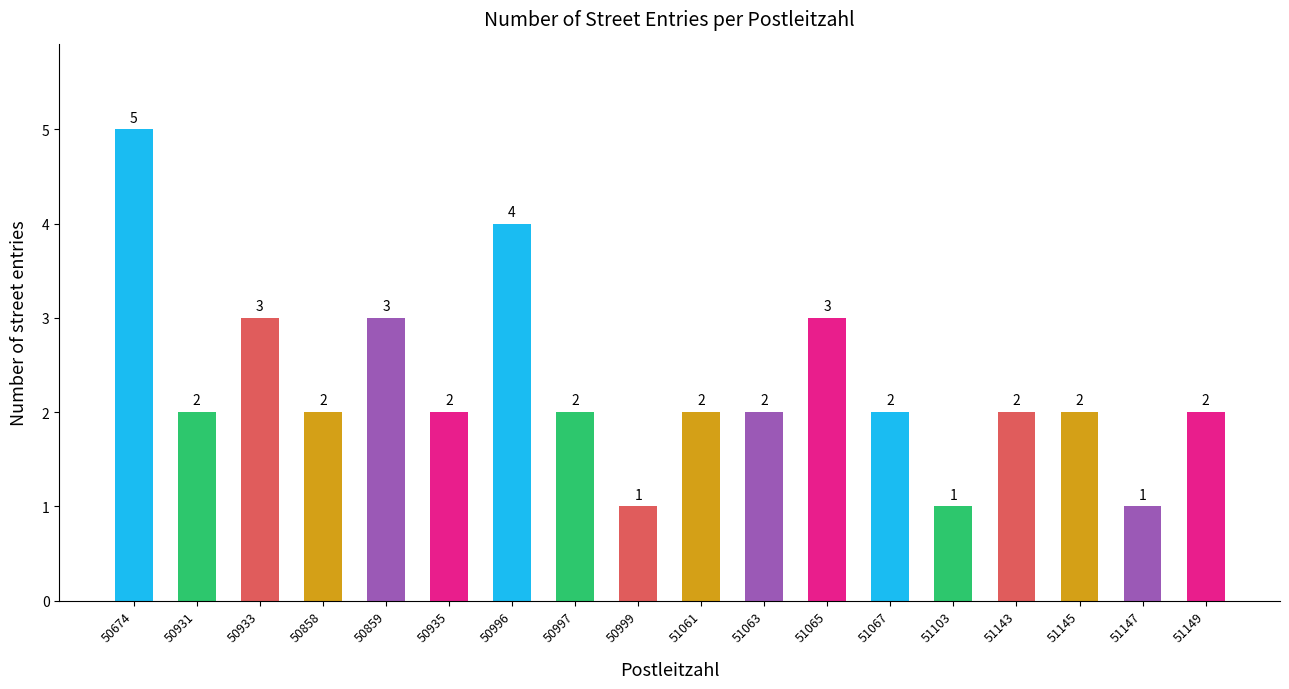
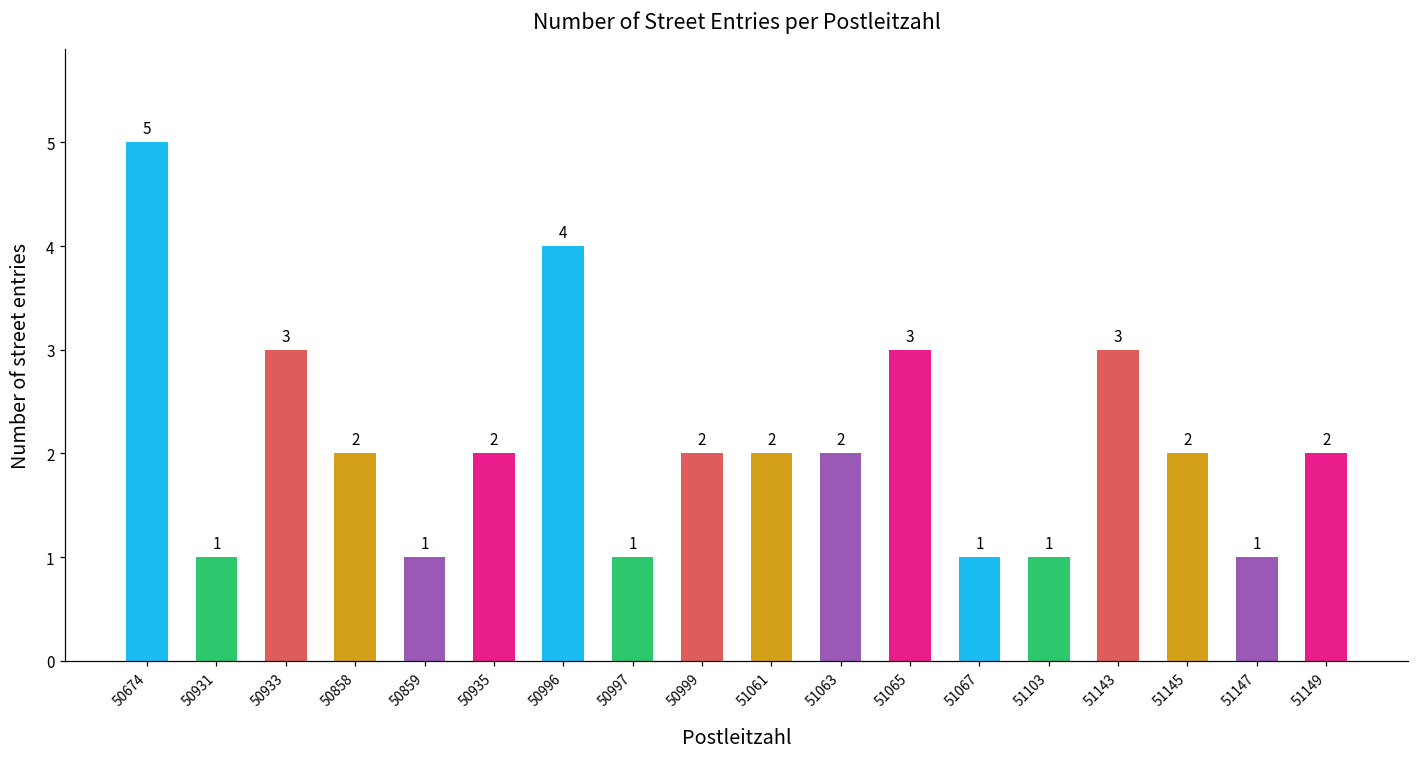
50931: 2 -> 1
50859: 3 -> 1
50997: 2 -> 1
50999: 1 -> 2
51067: 2 -> 1
51143: 2 -> 3
